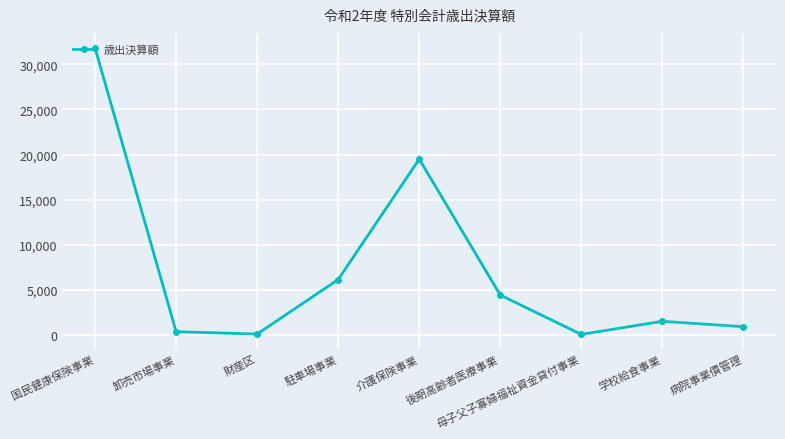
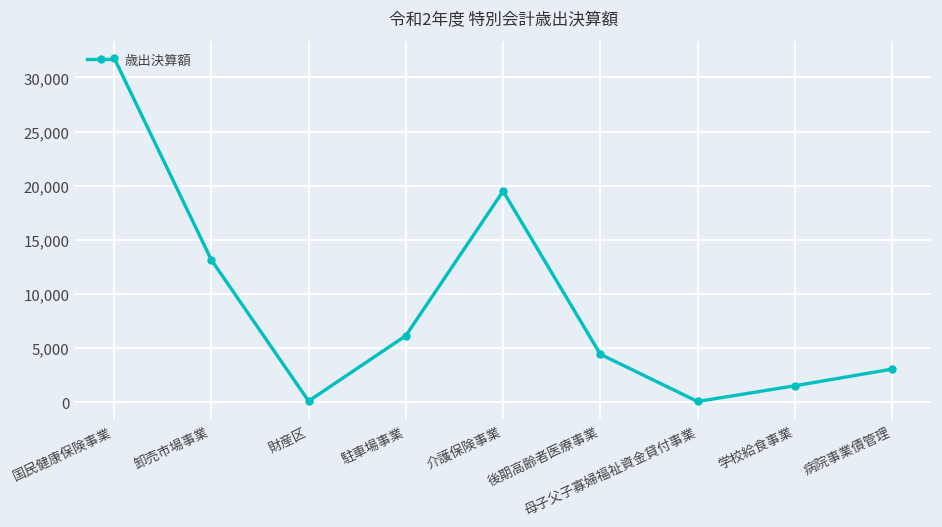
卸売市場事業: 0 -> 13,000
病院事業債管理: 1,000 -> 3,000
